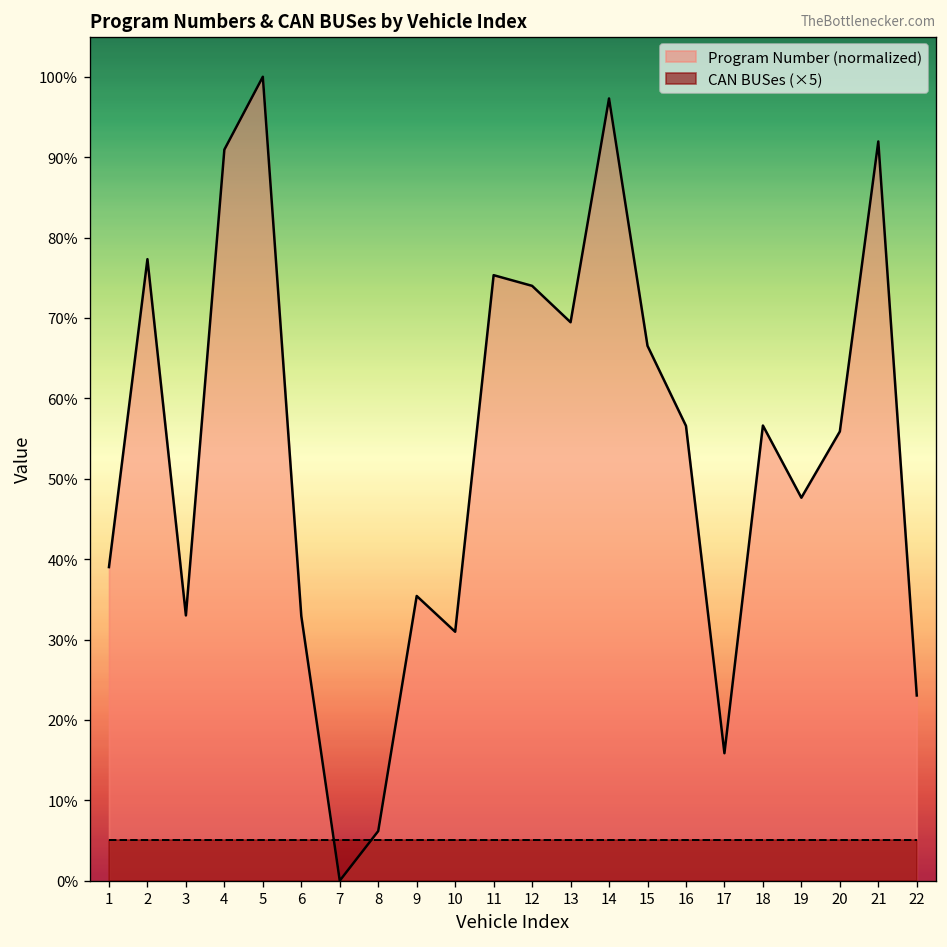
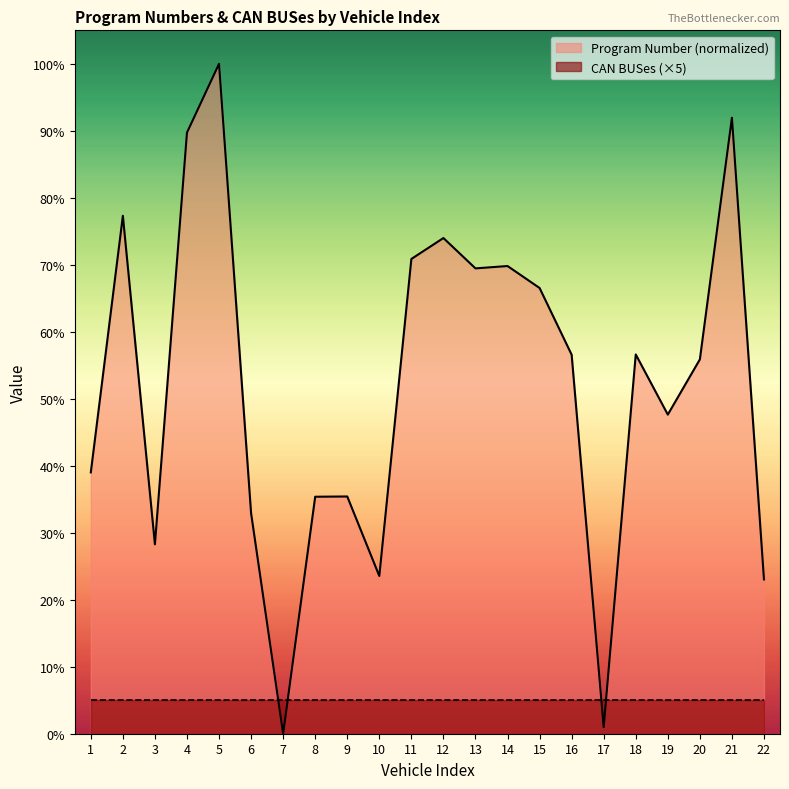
Program Number (normalized), 3: 33% -> 28%
Program Number (normalized), 4: 91% -> 90%
Program Number (normalized), 8: 6% -> 35%
Program Number (normalized), 10: 31% -> 24%
Program Number (normalized), 11: 75% -> 71%
Program Number (normalized), 14: 97% -> 70%
Program Number (normalized), 17: 16% -> 1%
